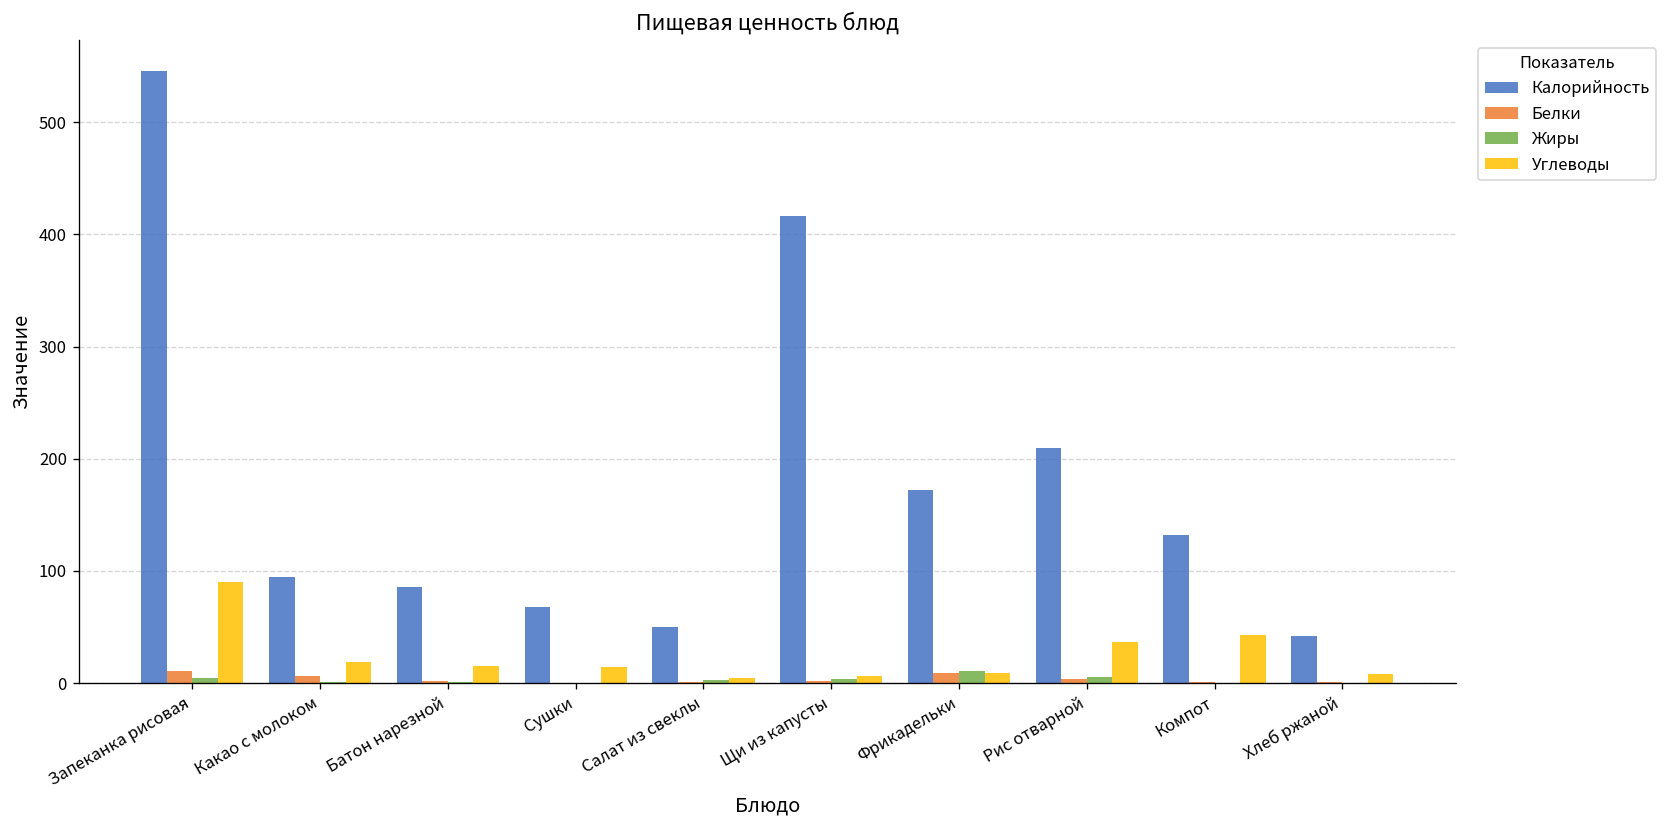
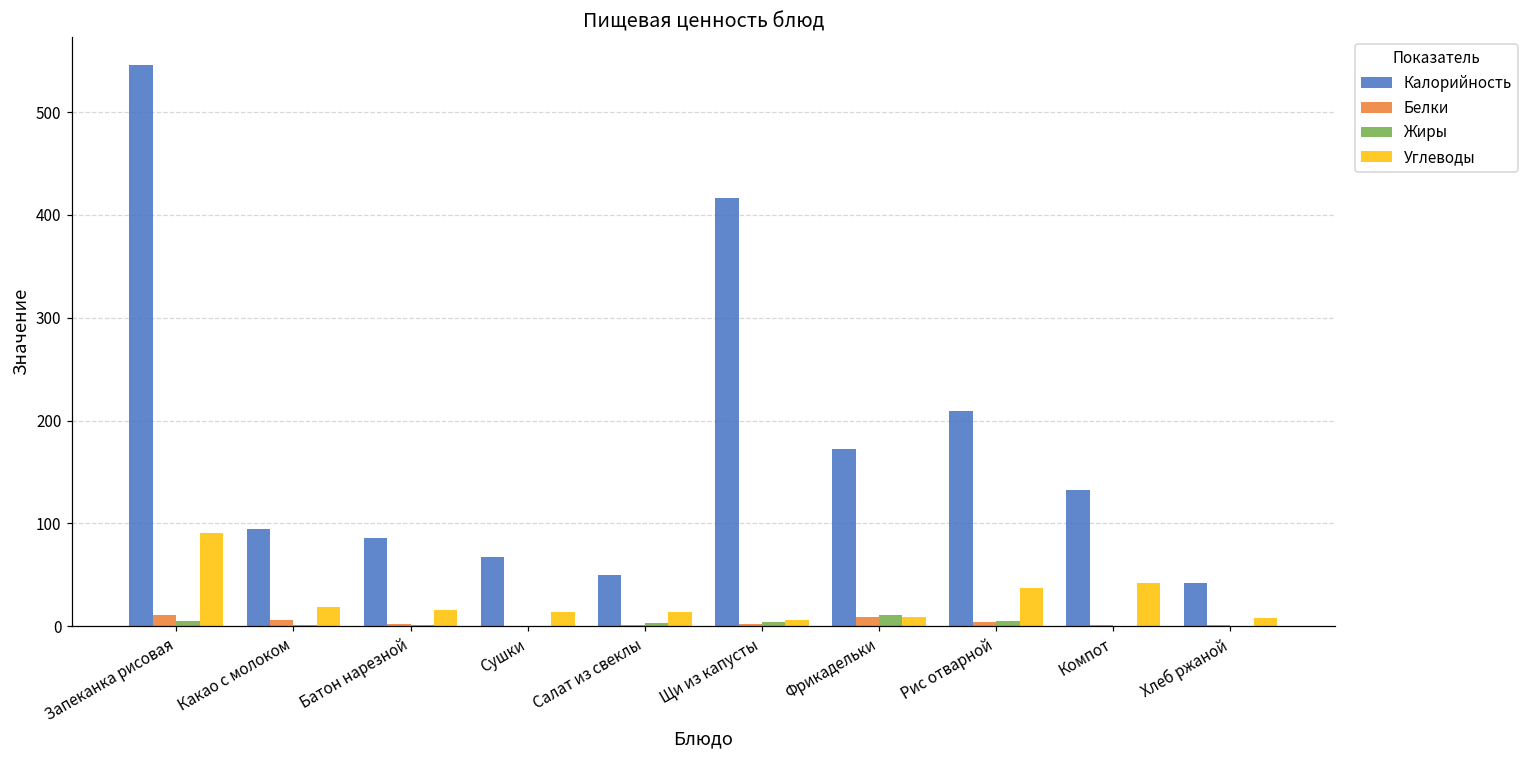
Углеводы, Салат из свеклы: 0 -> 10
